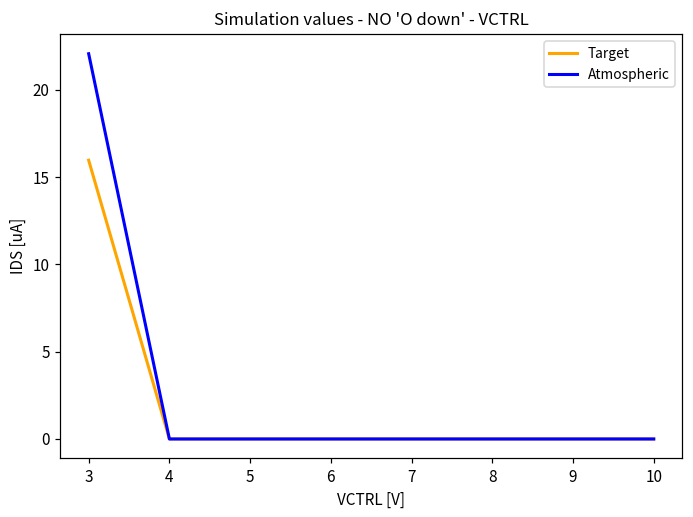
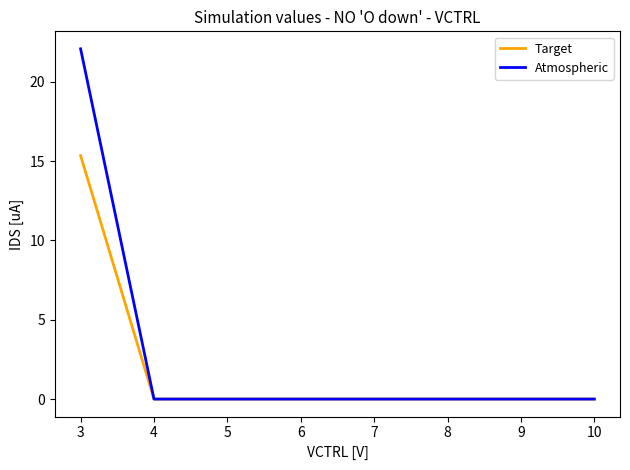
Target, 3: 16.0 -> 15.3
